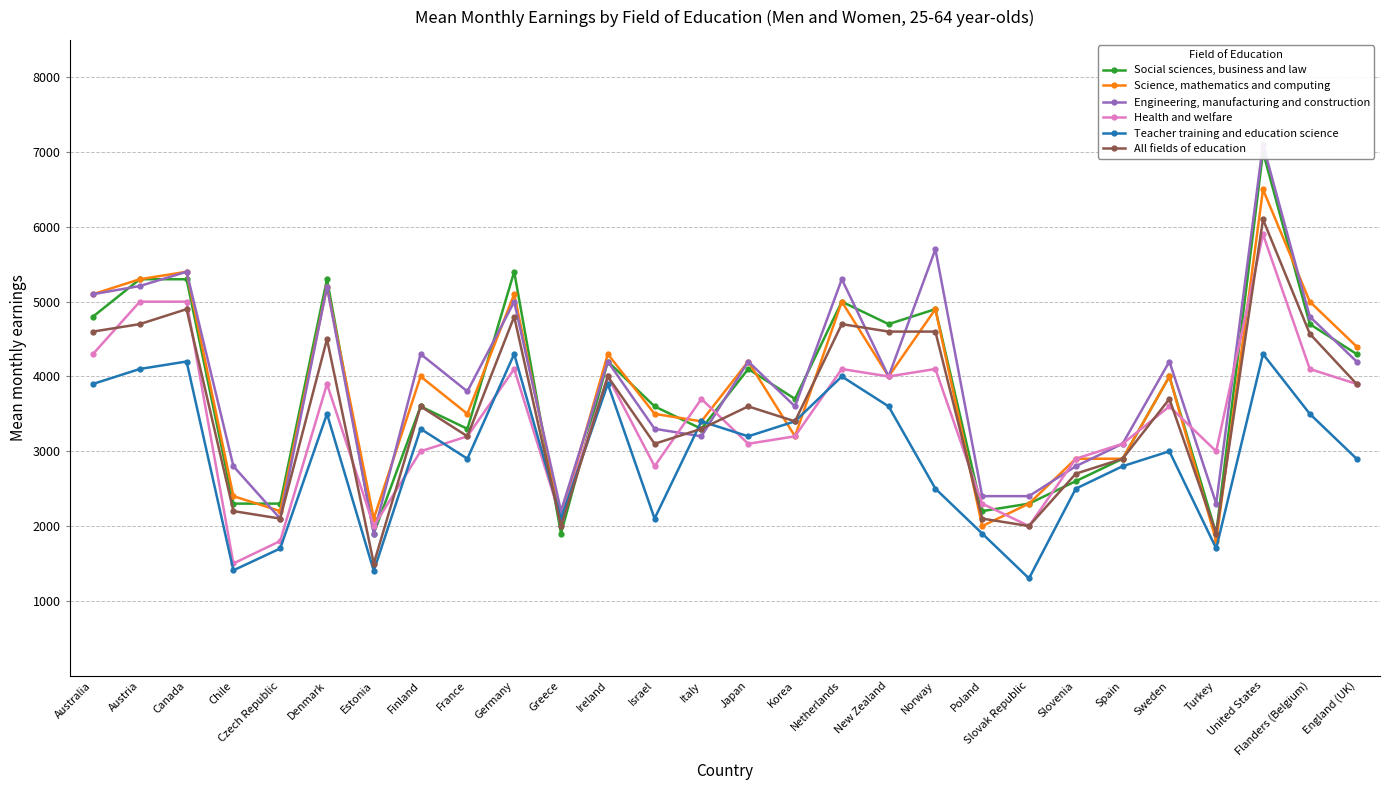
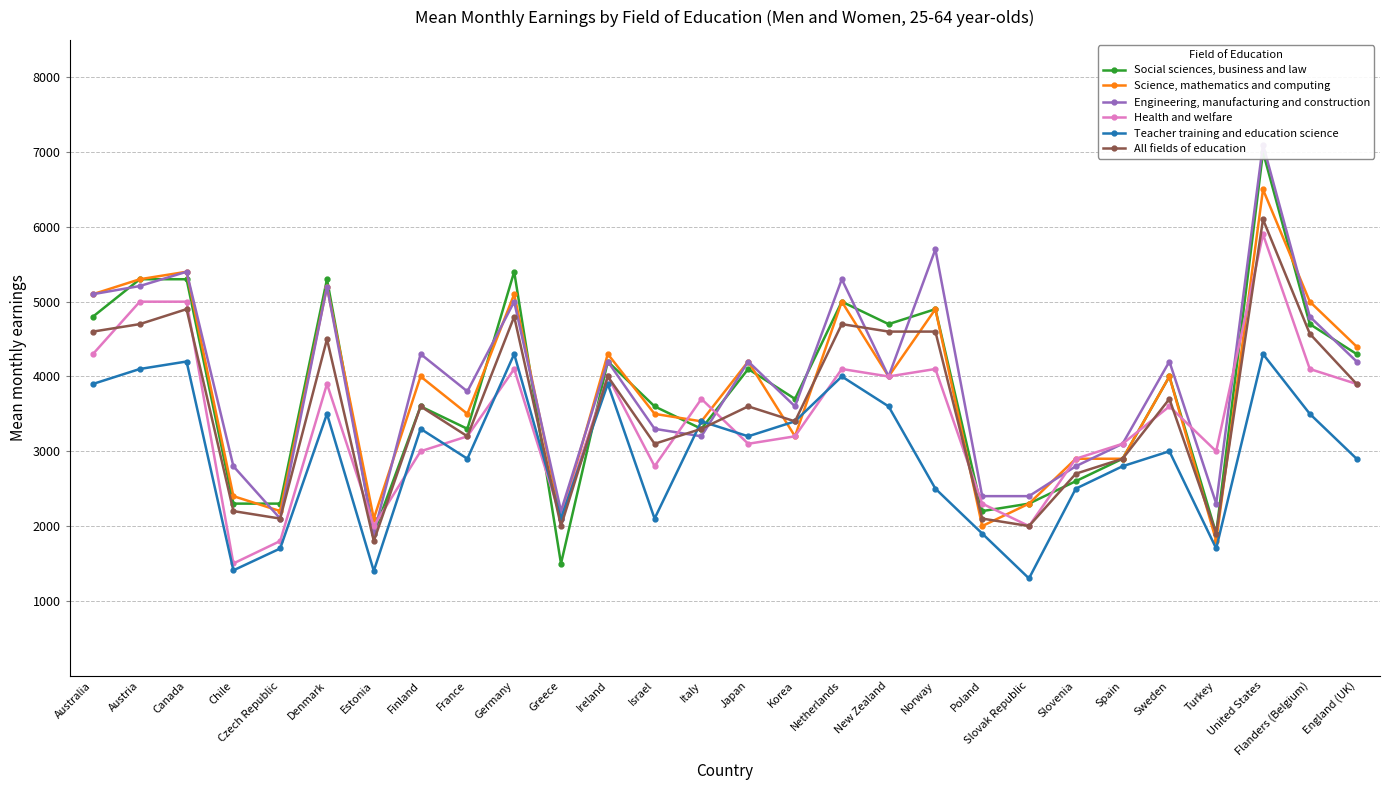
All fields of education, Estonia: 1500 -> 1800
Social sciences, business and law, Greece: 1900 -> 1500
